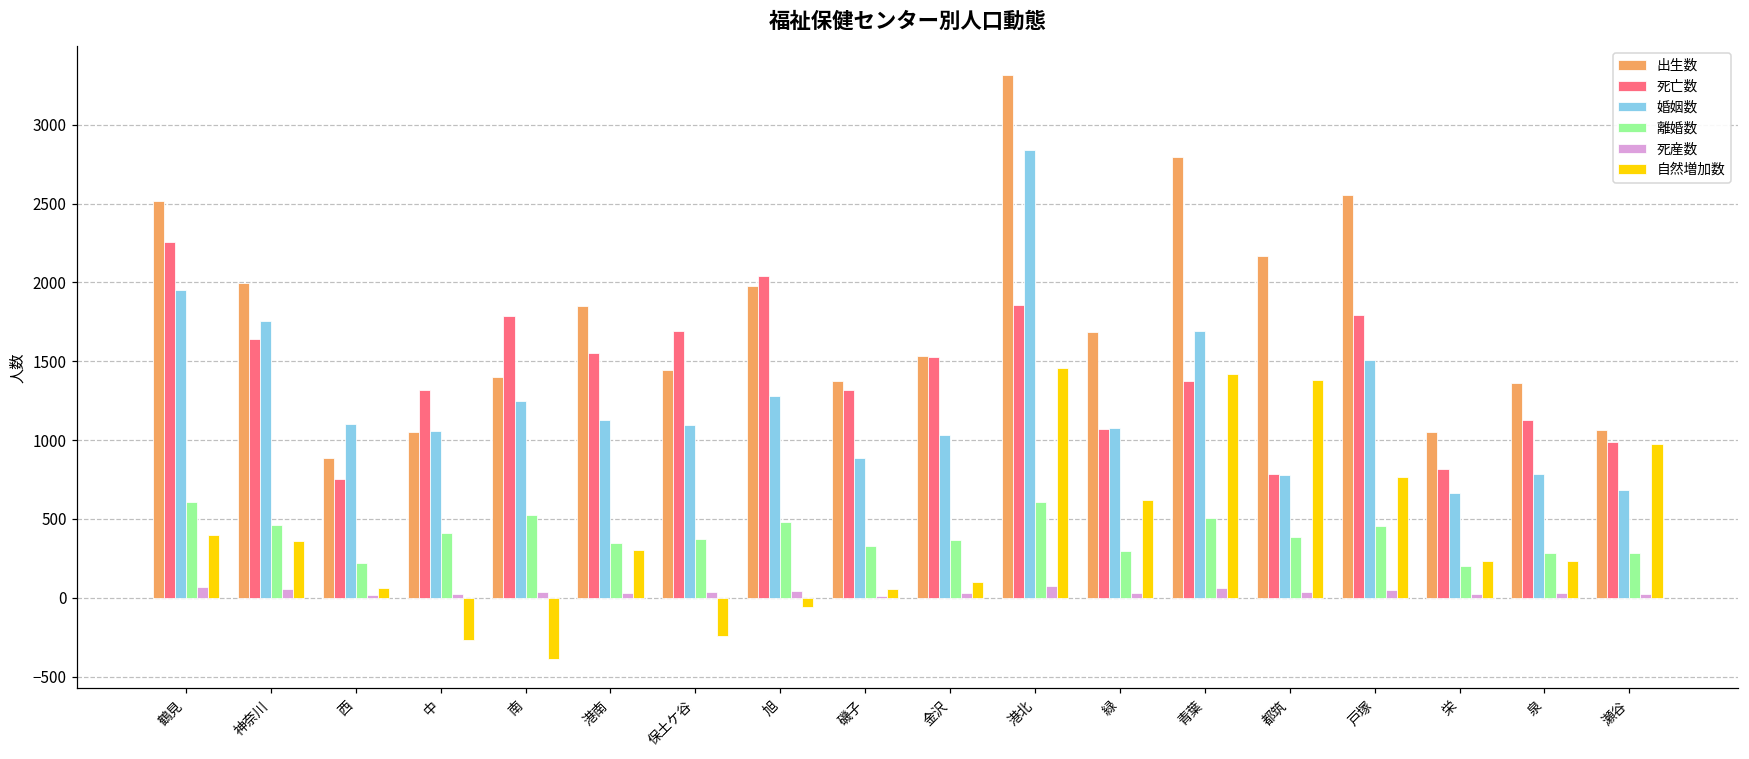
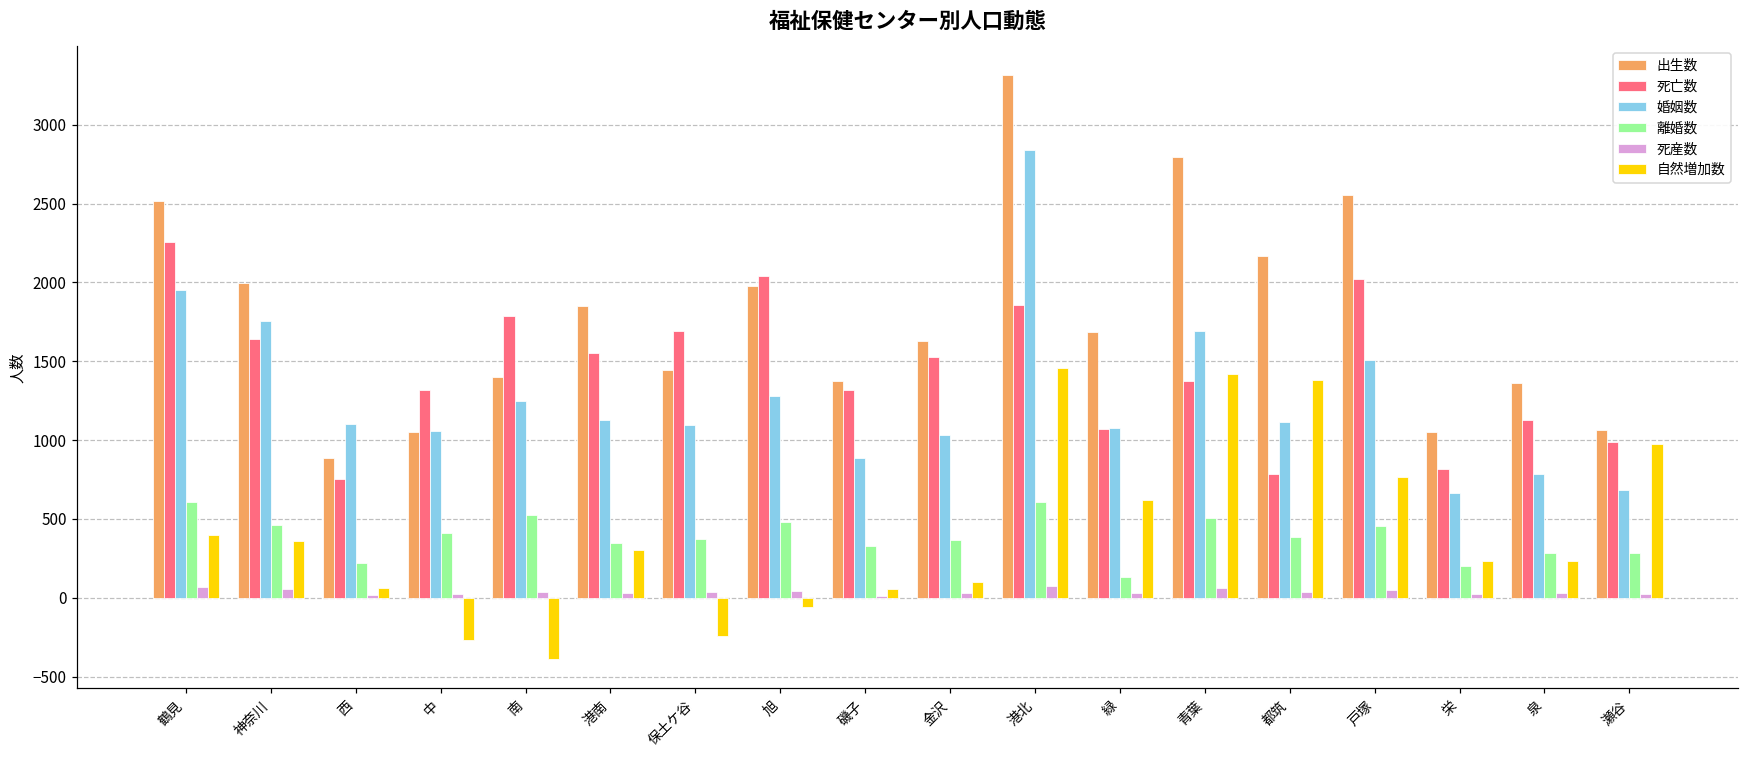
出生数, 金沢: 1530 -> 1630
離婚数, 緑: 300 -> 130
婚姻数, 都筑: 780 -> 1110
死亡数, 戸塚: 1790 -> 2020
